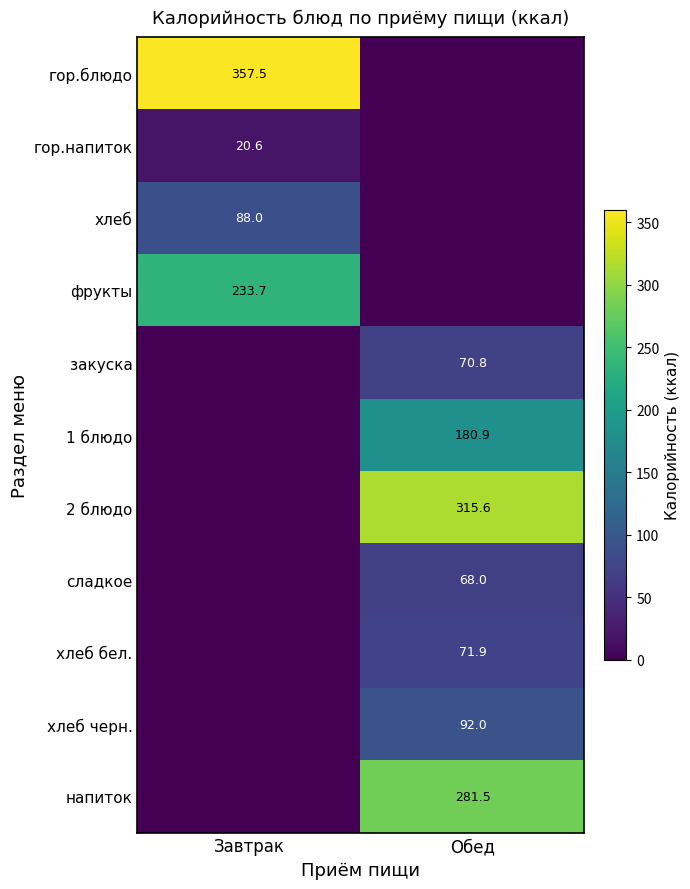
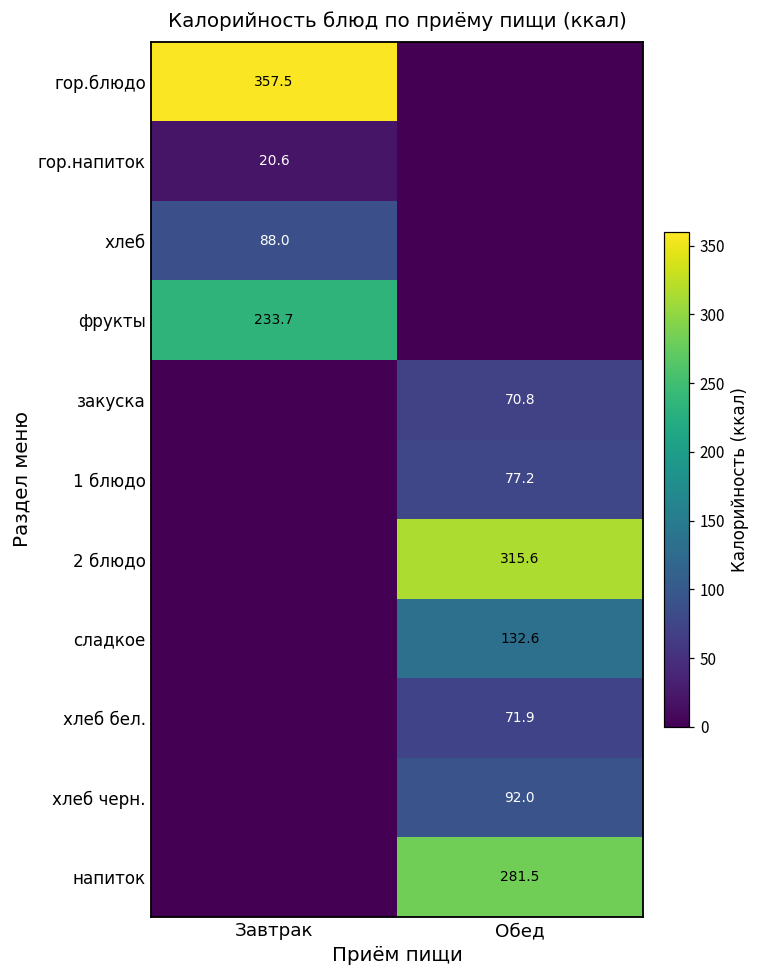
1 блюдо, Обед: 180.9 -> 77.2
сладкое, Обед: 68.0 -> 132.6
